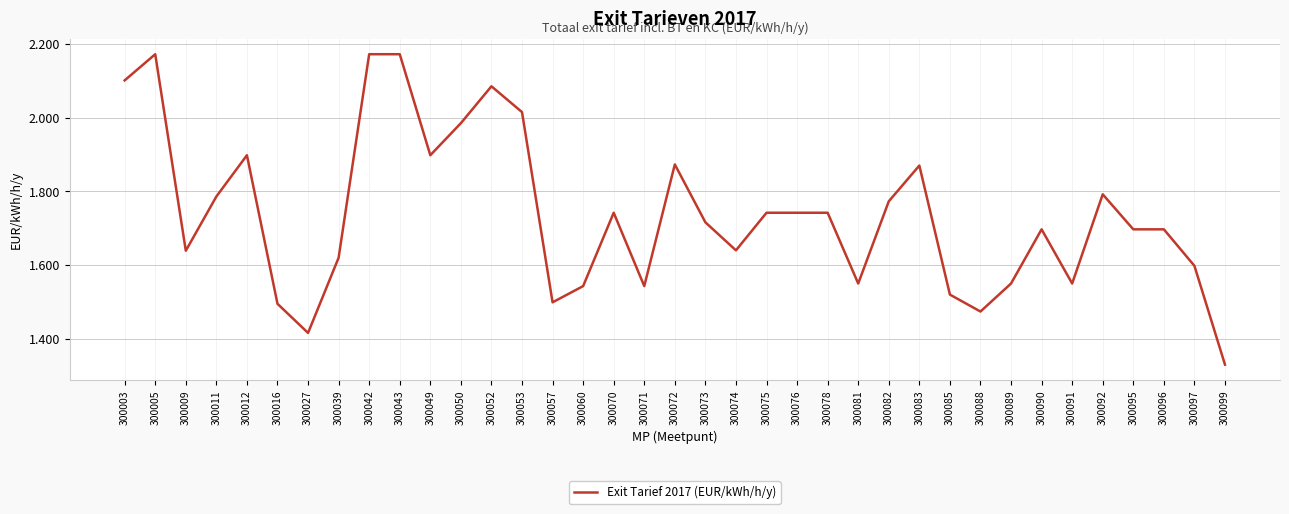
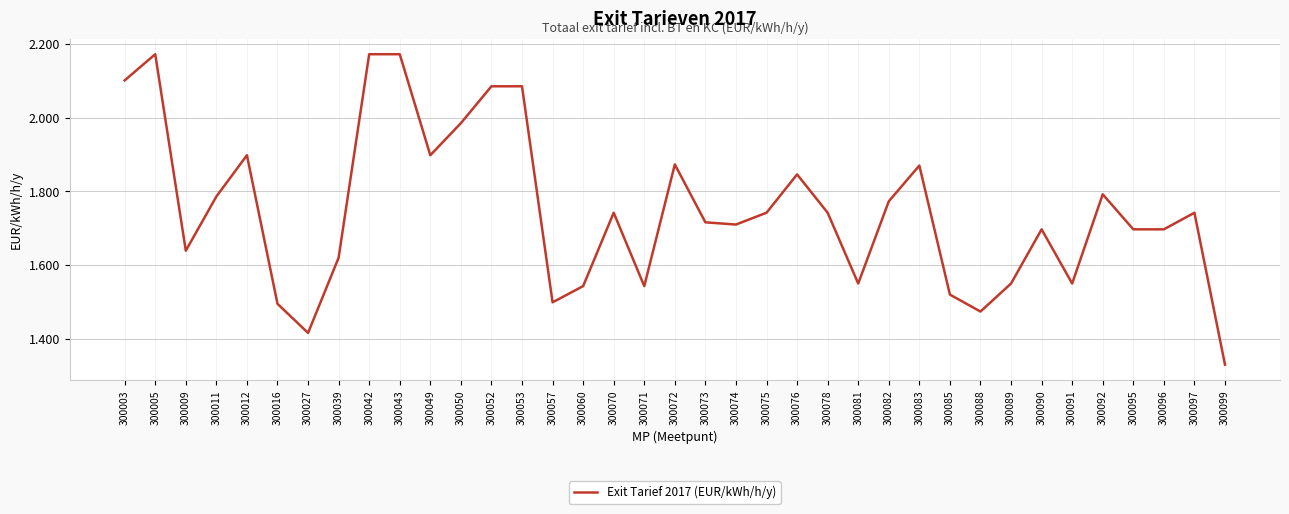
300053: 2.02 -> 2.09
300074: 1.64 -> 1.71
300076: 1.74 -> 1.85
300097: 1.60 -> 1.74
